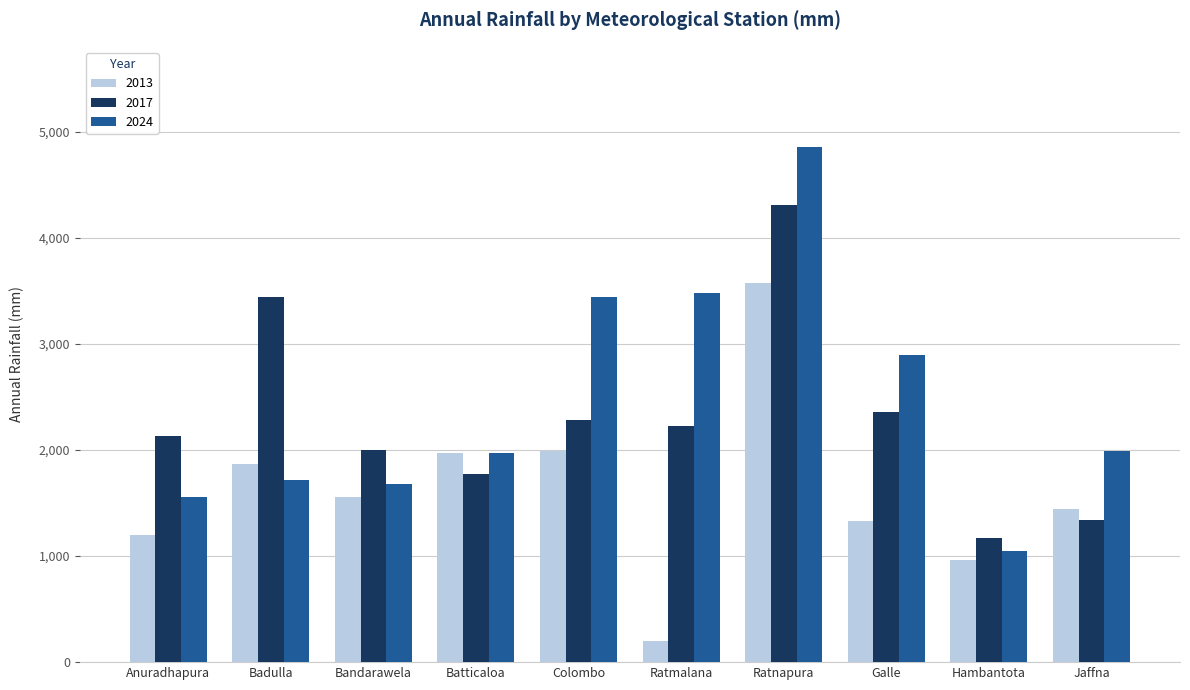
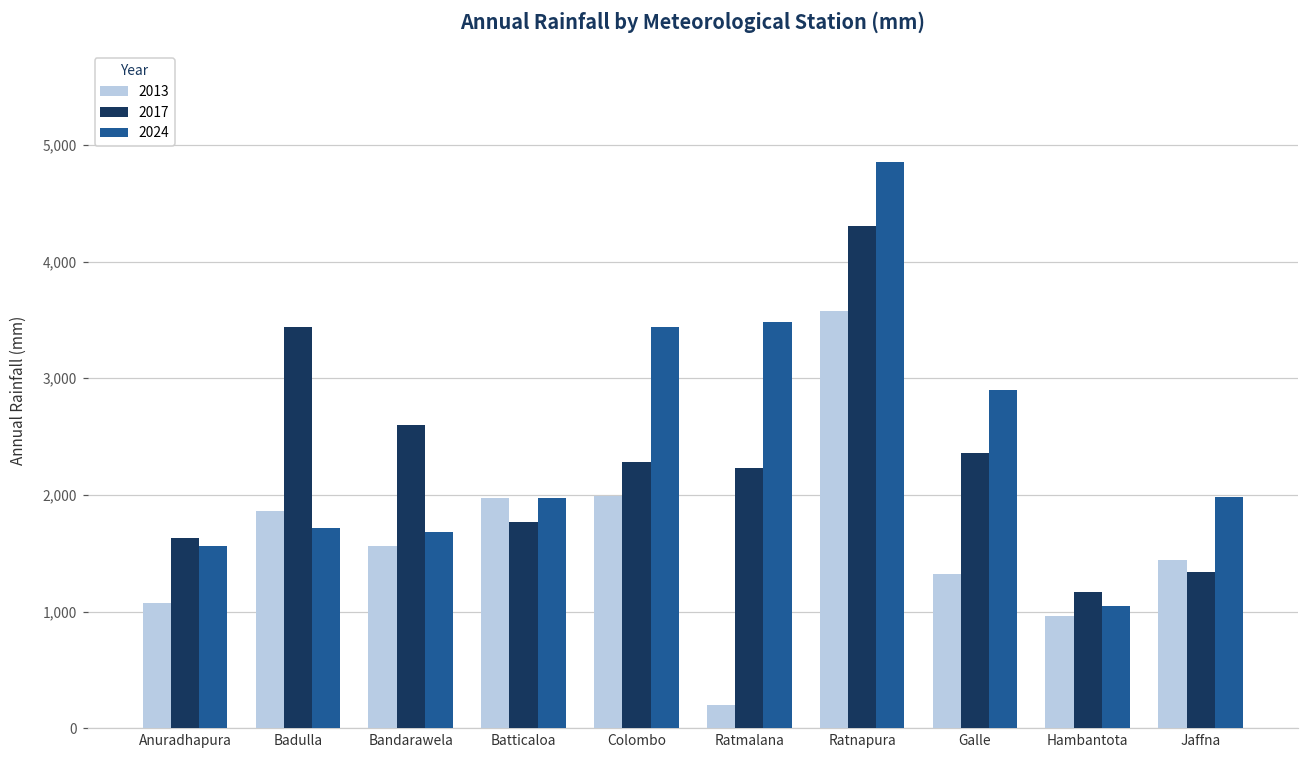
2013, Anuradhapura: 1,190 -> 1,080
2017, Anuradhapura: 2,130 -> 1,630
2017, Bandarawela: 2,000 -> 2,600
